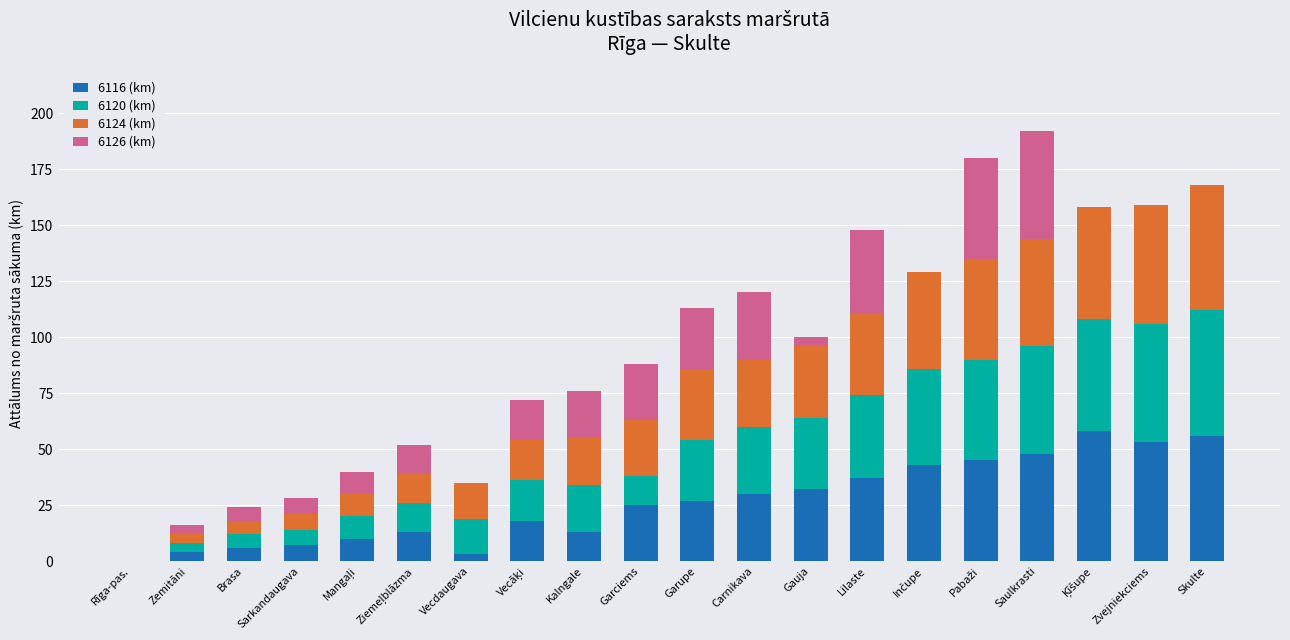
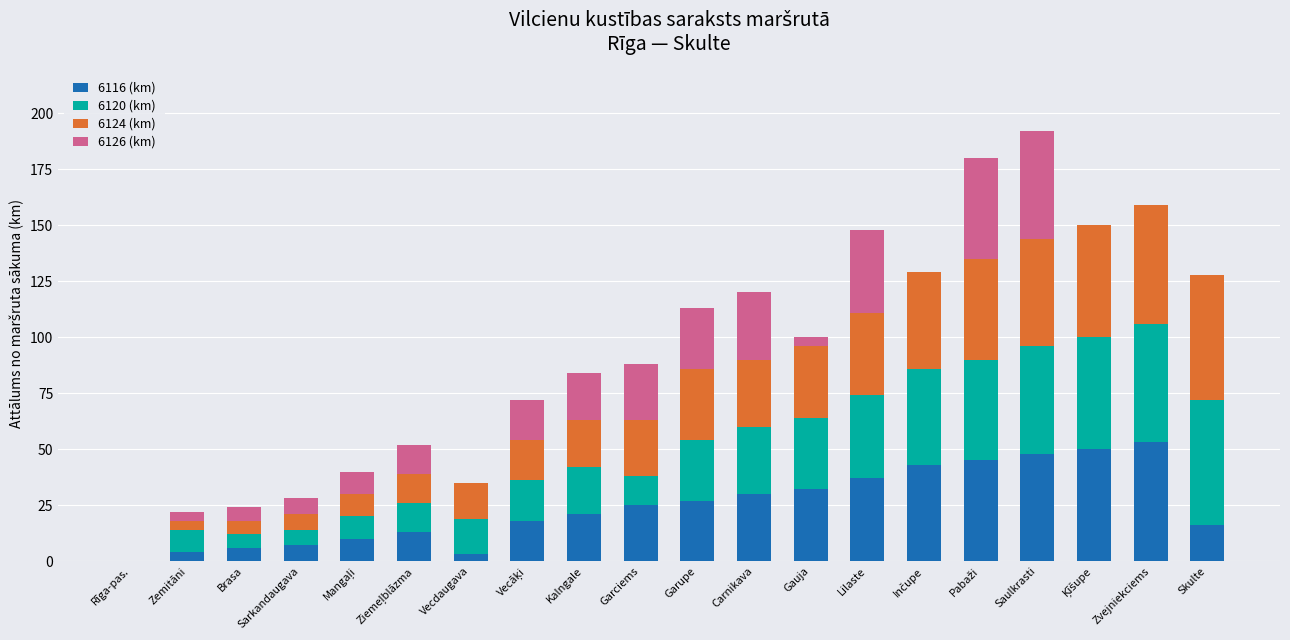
6120 (km), Zemitāni: 4 -> 10
6116 (km), Kalngale: 13 -> 21
6116 (km), Ķīšupe: 58 -> 50
6116 (km), Skulte: 56 -> 16
